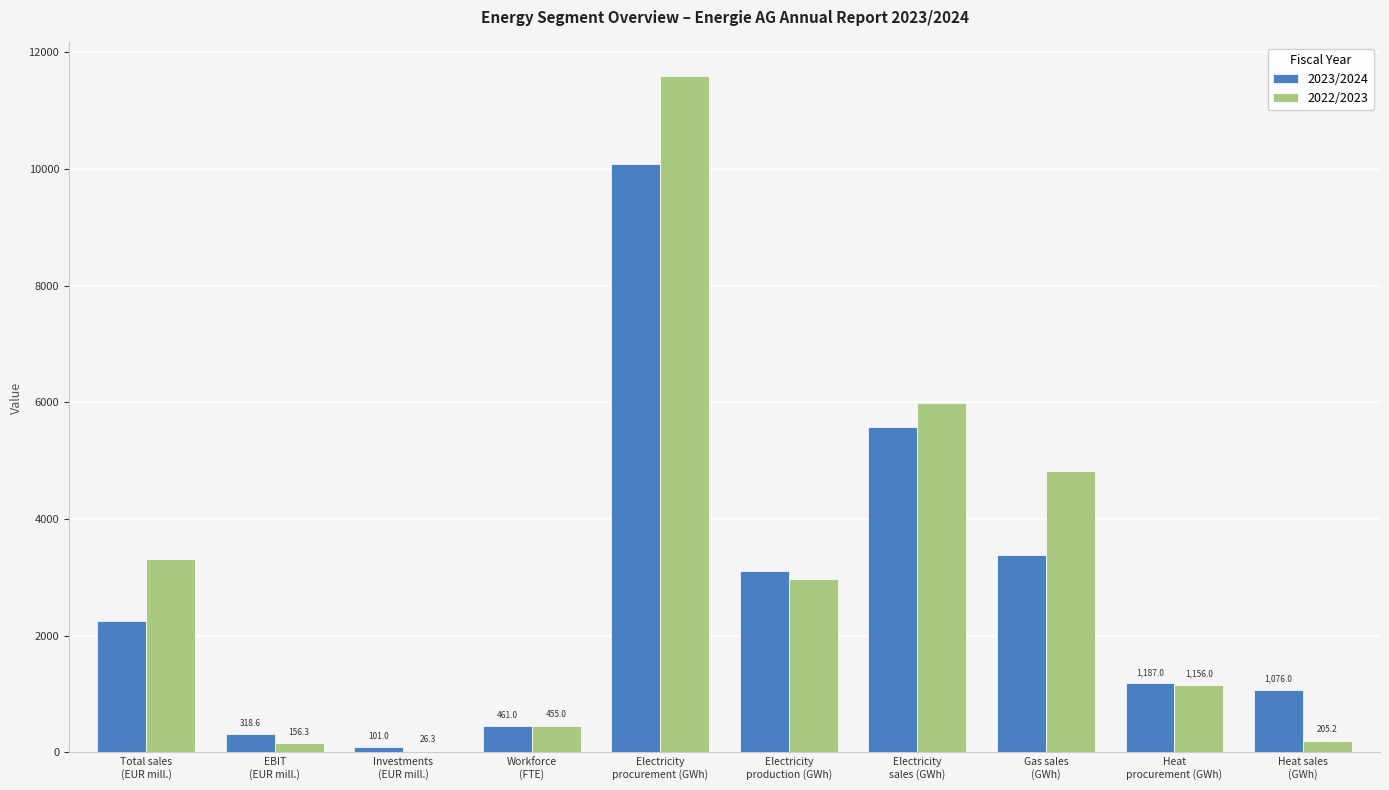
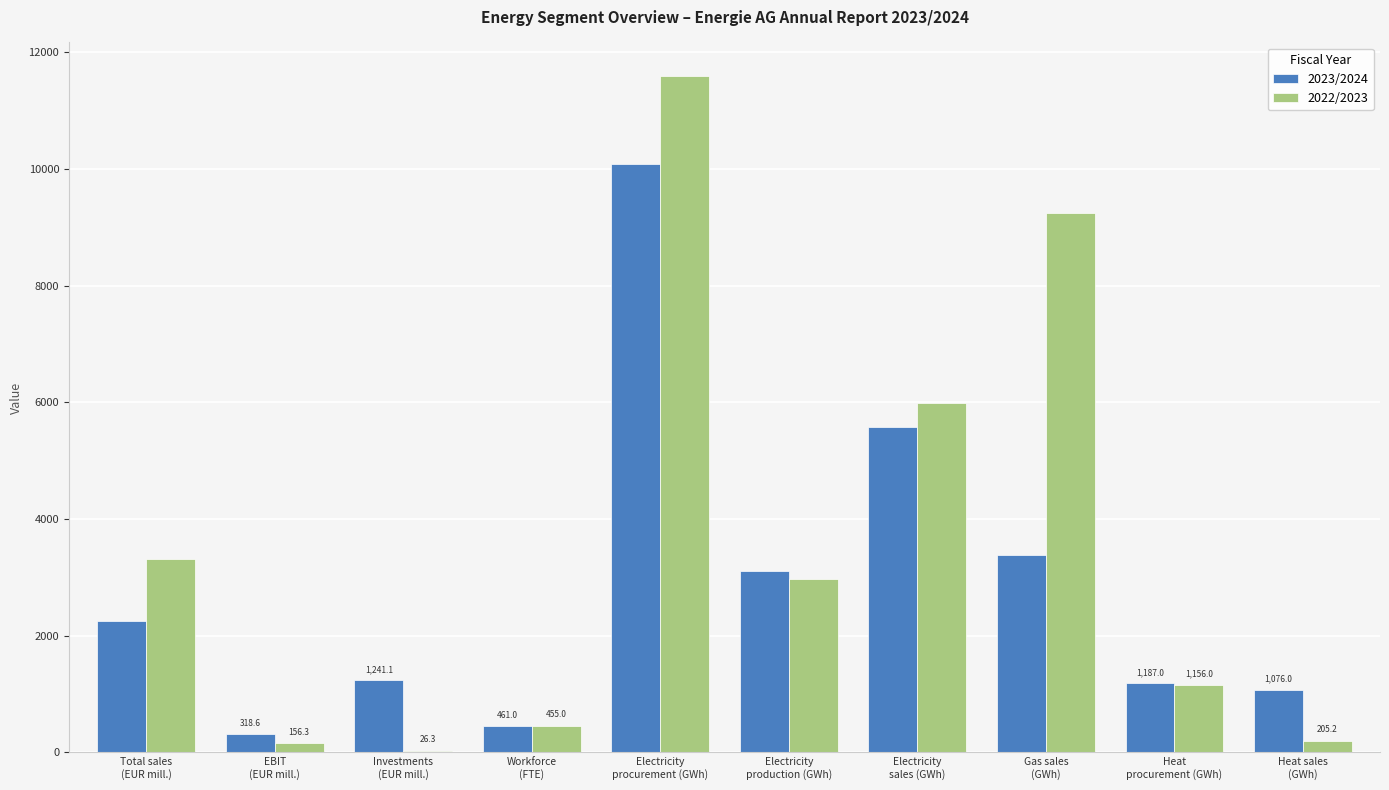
2023/2024, Investments (EUR mill.): 101.0 -> 1,241.1
2022/2023, Gas sales (GWh): 4800 -> 9200
